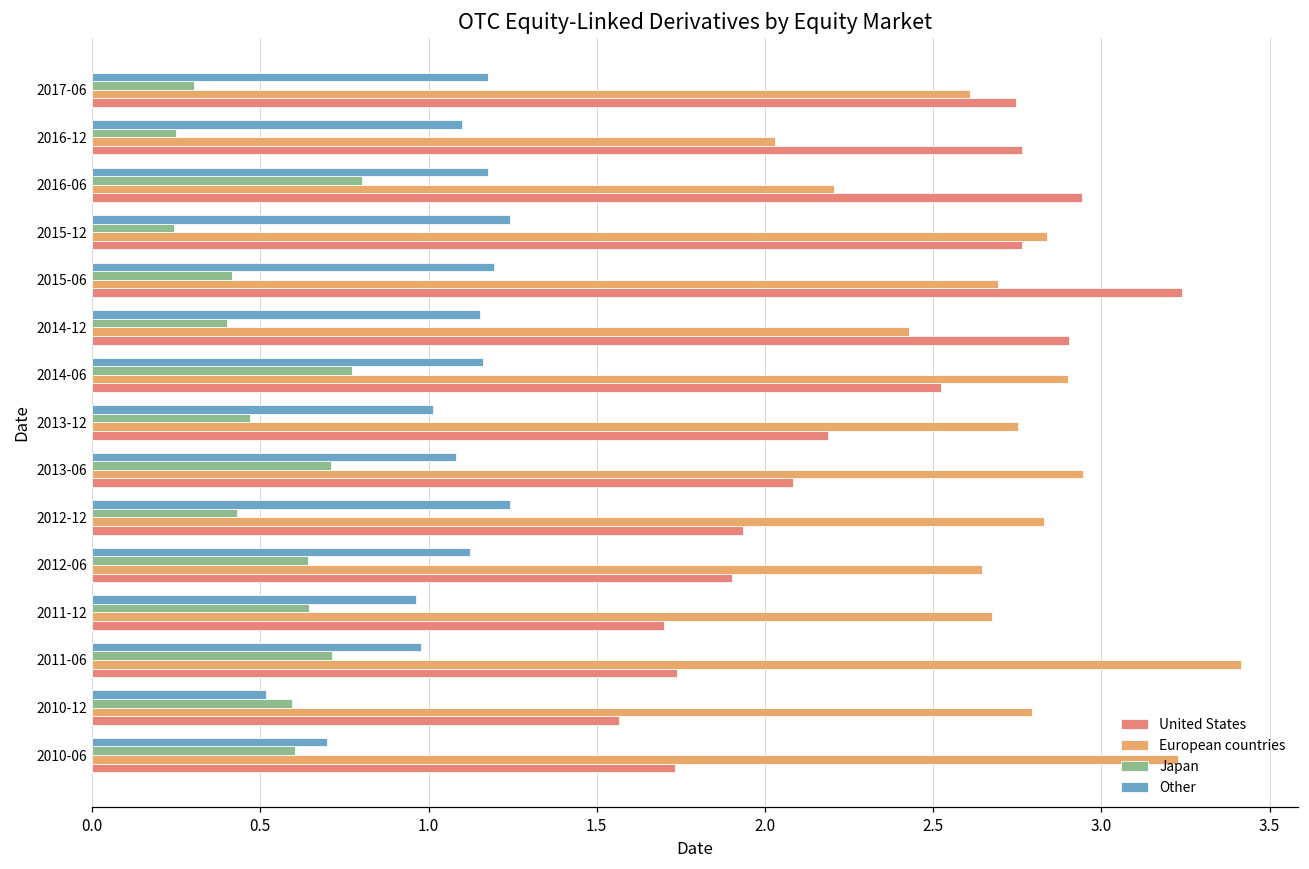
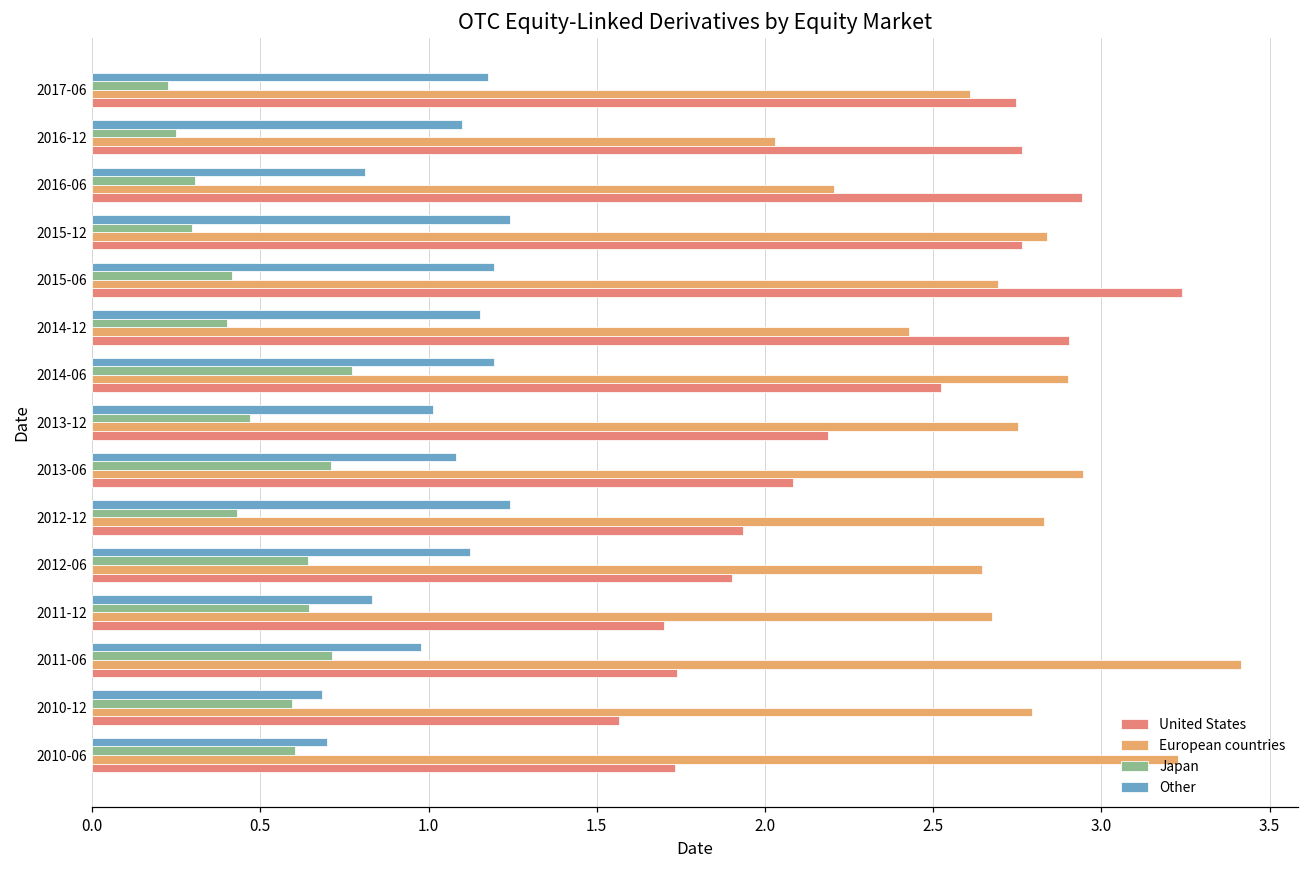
Japan, 2017-06: 0.30 -> 0.22
Other, 2016-06: 1.18 -> 0.81
Japan, 2016-06: 0.80 -> 0.31
Japan, 2015-12: 0.24 -> 0.30
Other, 2014-06: 1.16 -> 1.20
Other, 2011-12: 0.96 -> 0.83
Other, 2010-12: 0.52 -> 0.68
